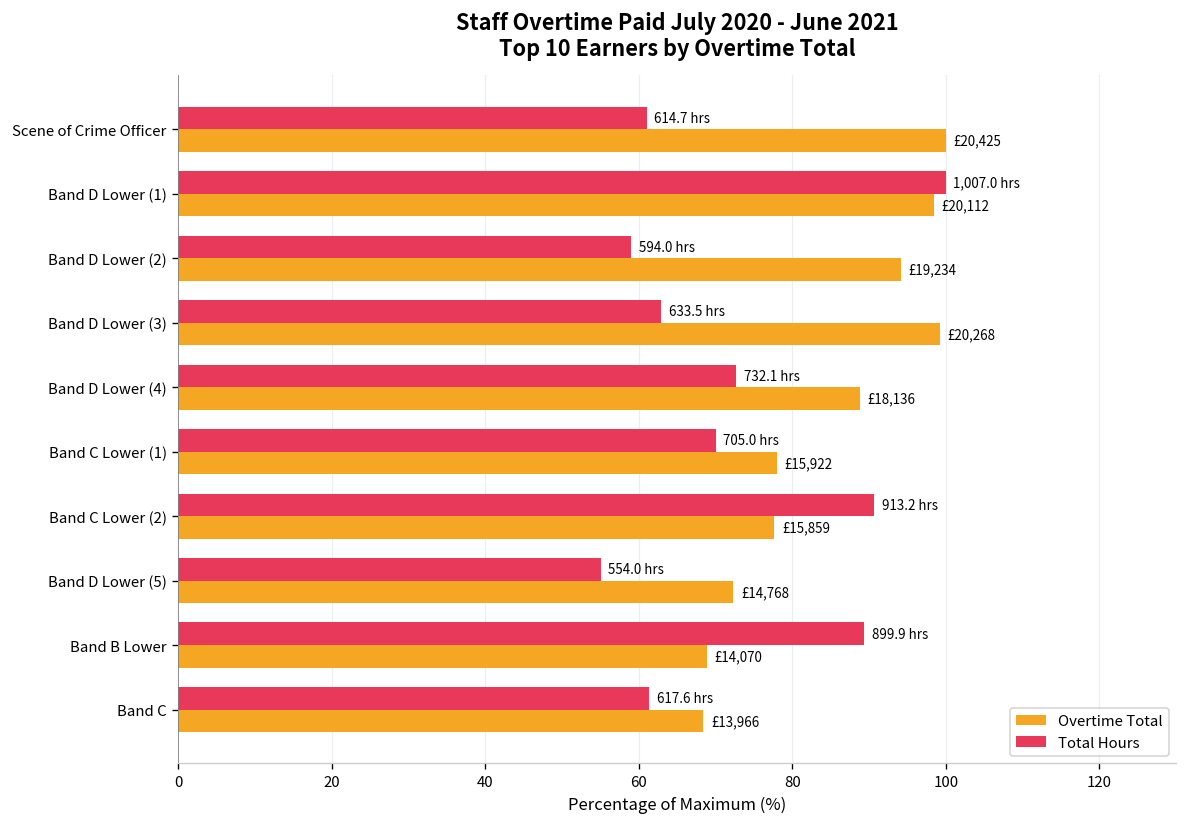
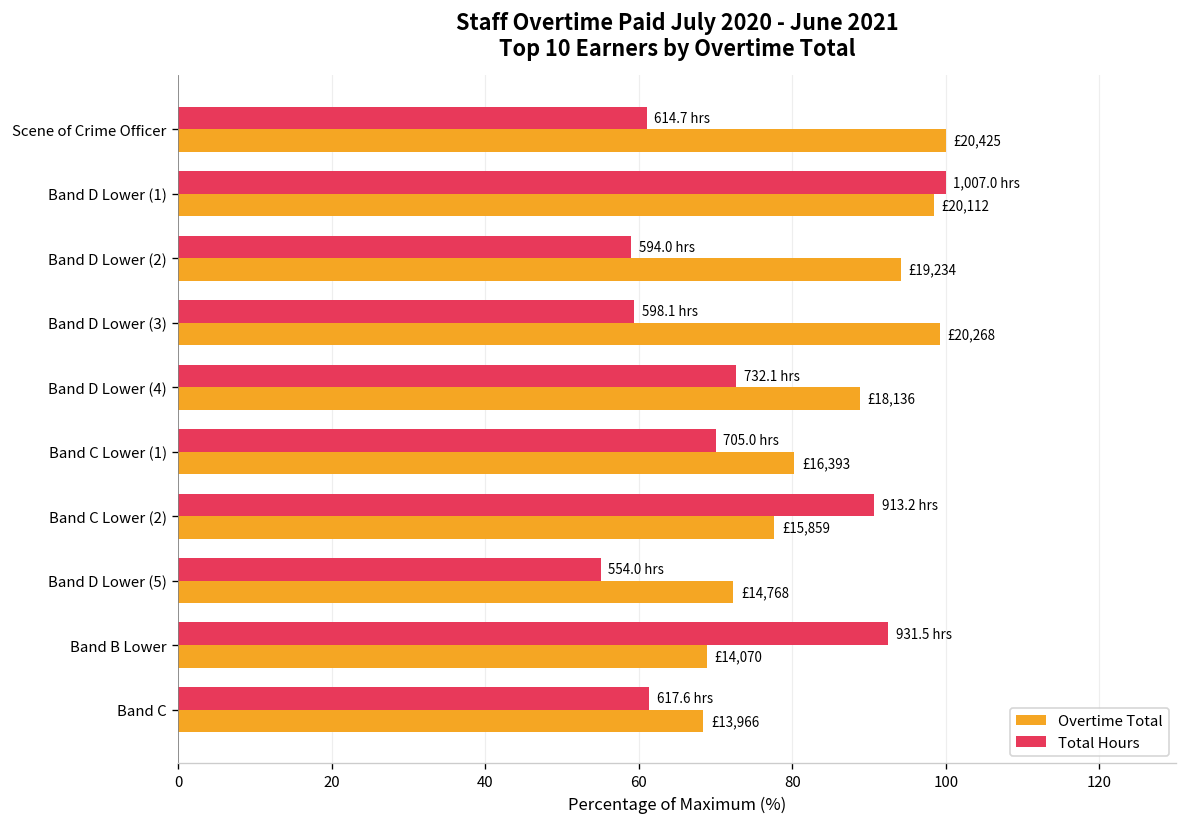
Total Hours, Band D Lower (3): 633.5 -> 598.1
Overtime Total, Band C Lower (1): £15,922 -> £16,393
Total Hours, Band B Lower: 899.9 -> 931.5
